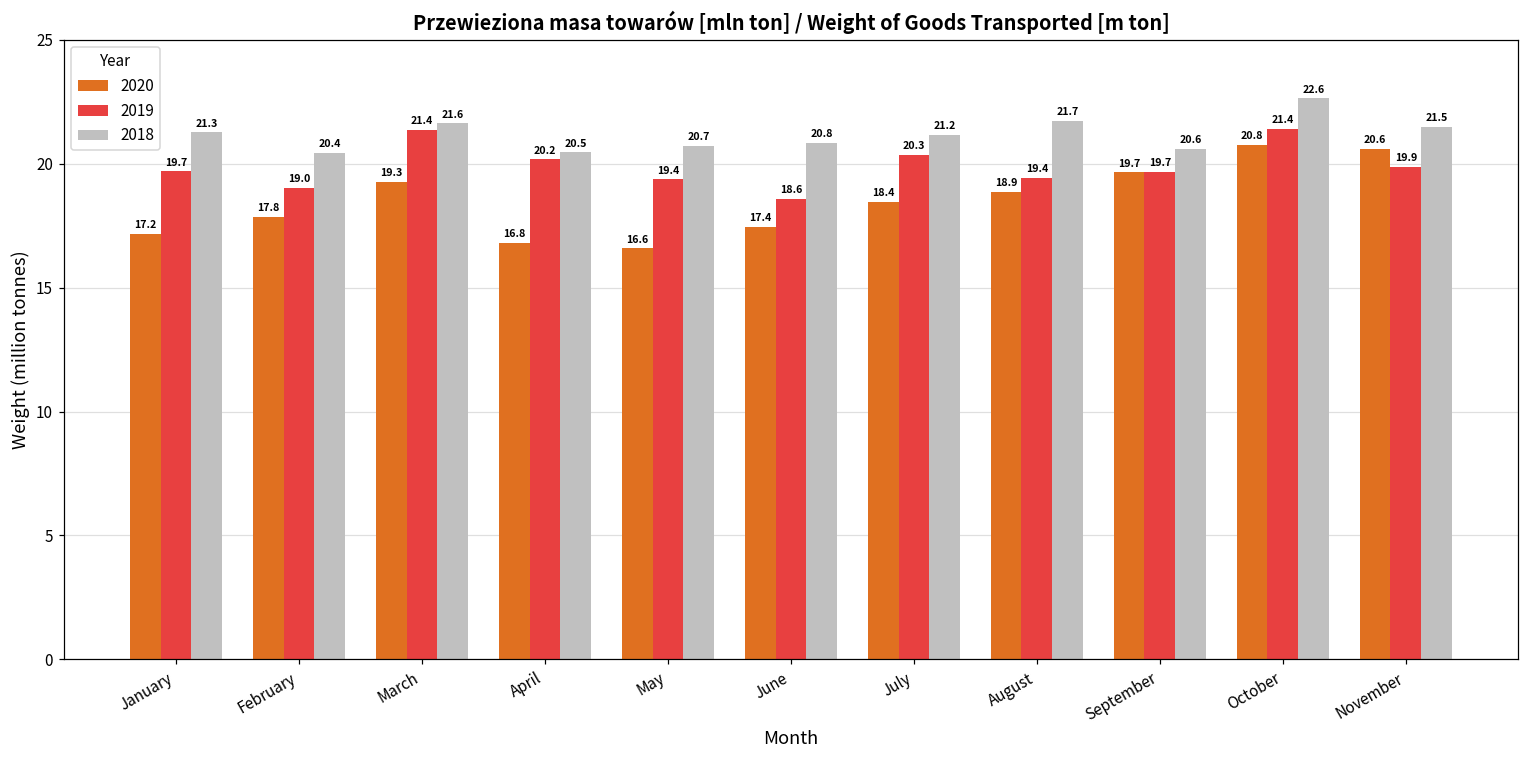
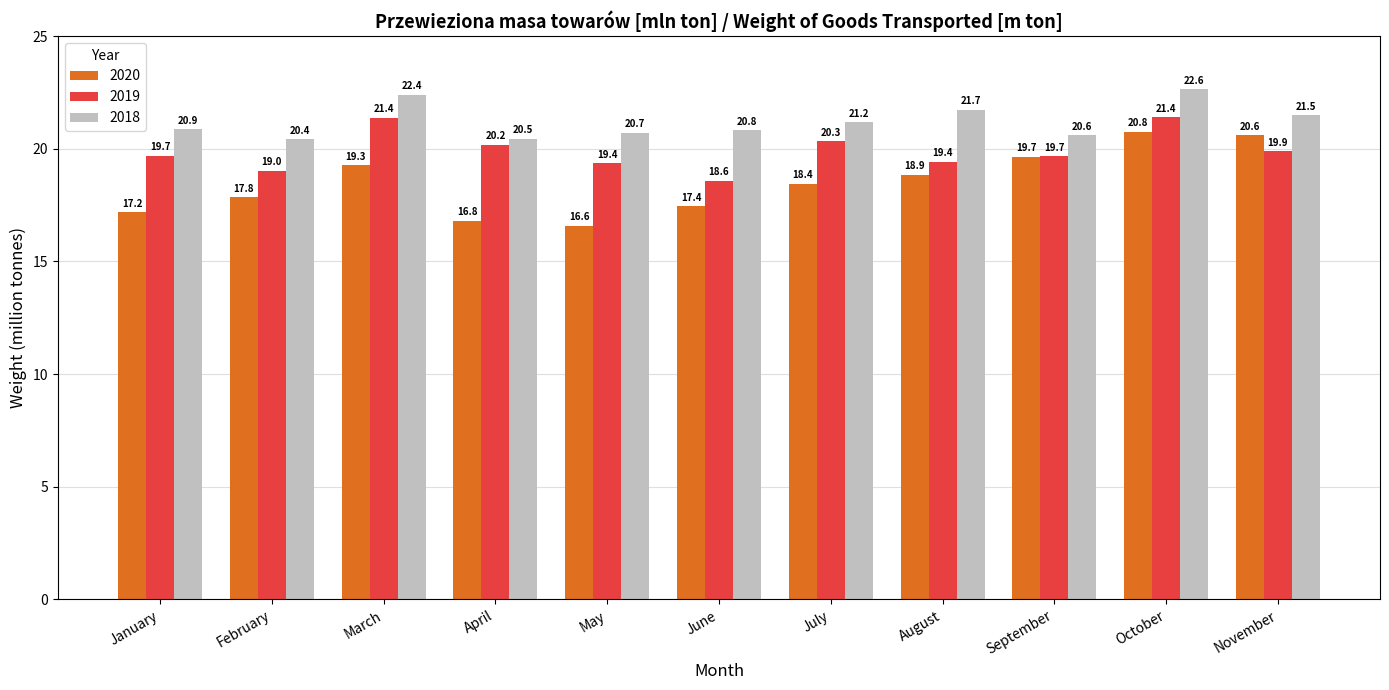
2018, January: 21.3 -> 20.9
2018, March: 21.6 -> 22.4
